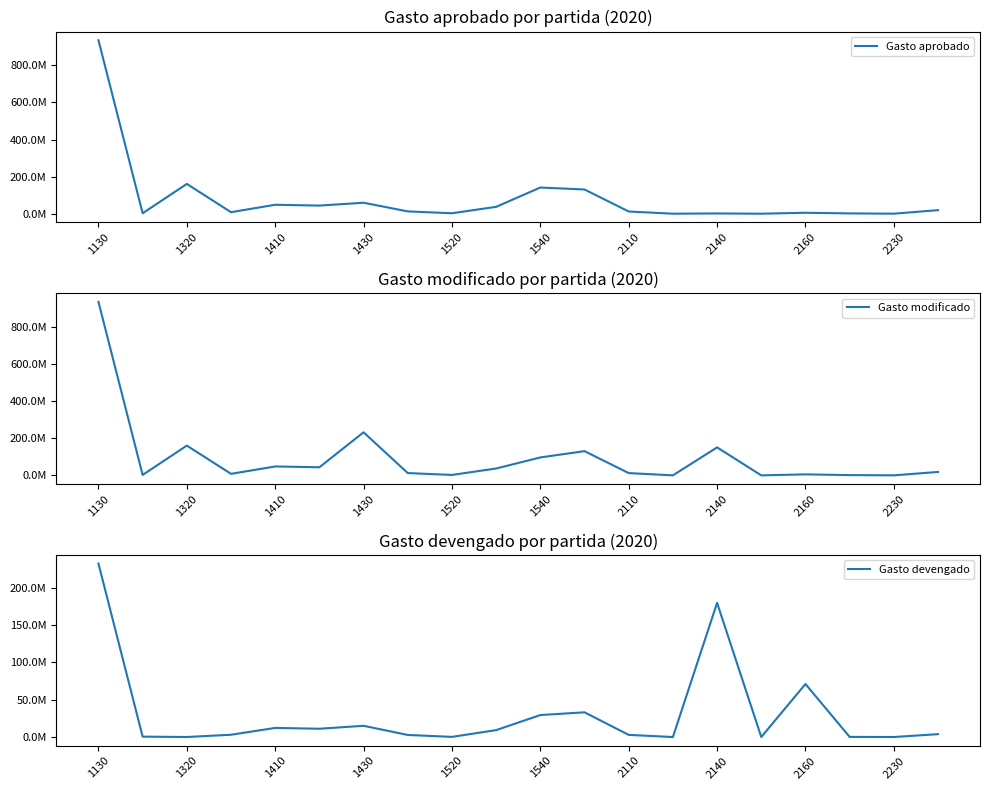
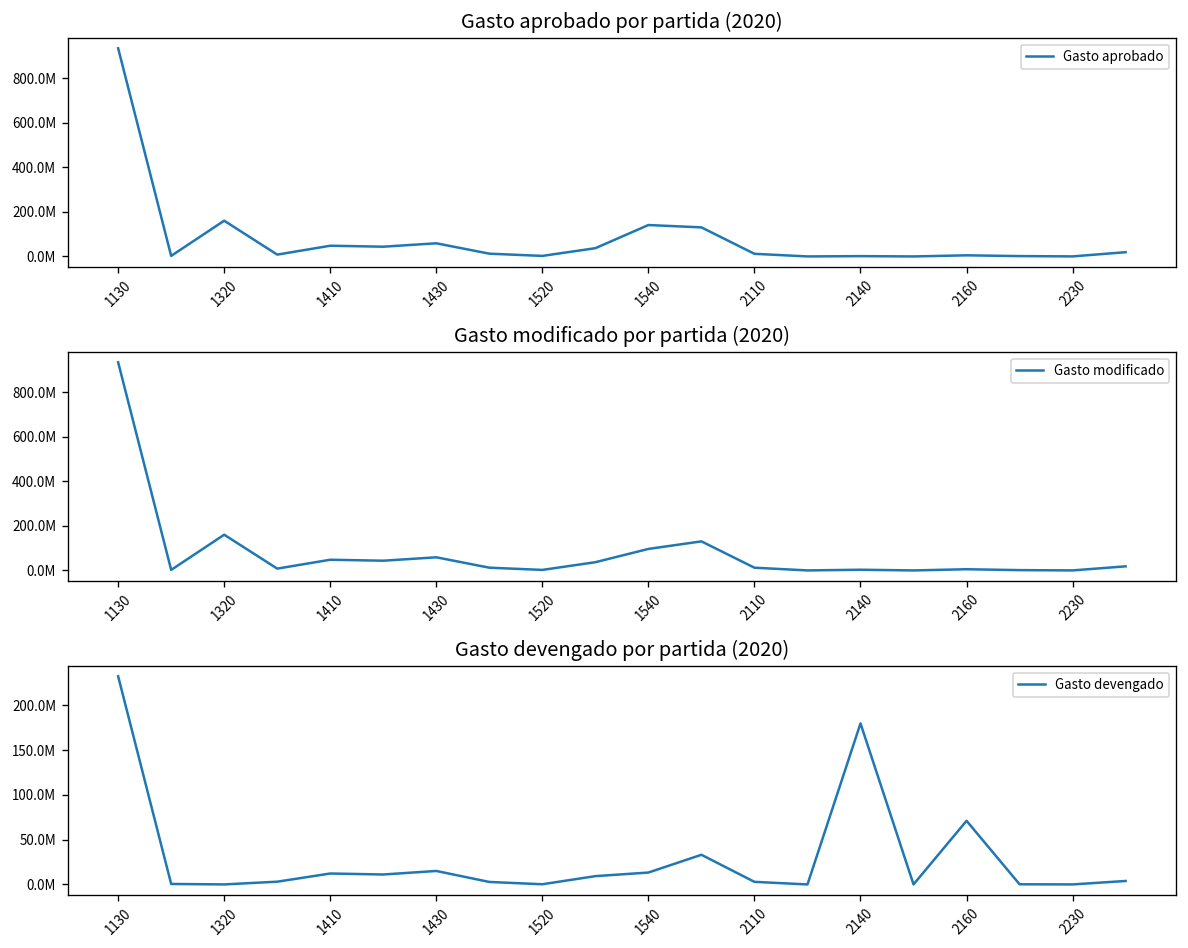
Gasto modificado por partida (2020), 1430: 230000000 -> 60000000
Gasto modificado por partida (2020), 2140: 150000000 -> 0
Gasto devengado por partida (2020), 1540: 30000000 -> 10000000
